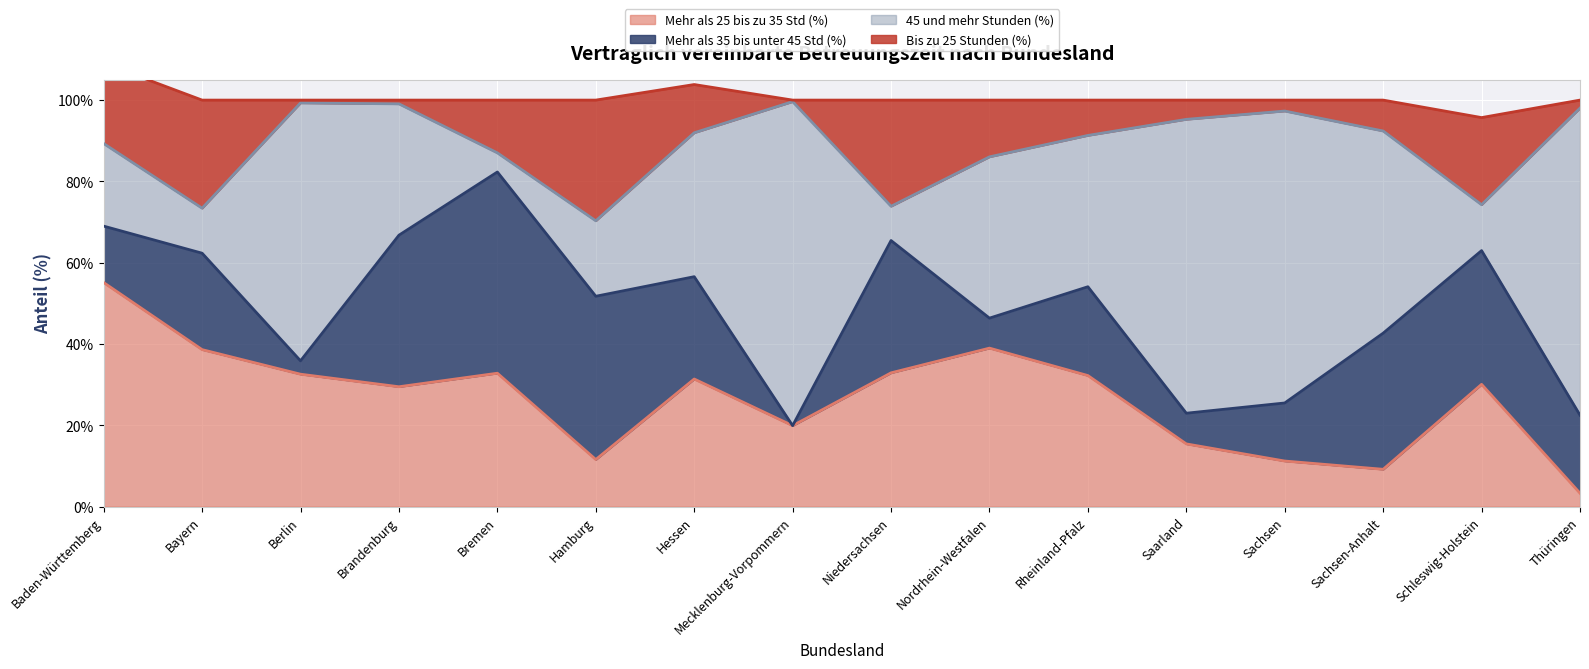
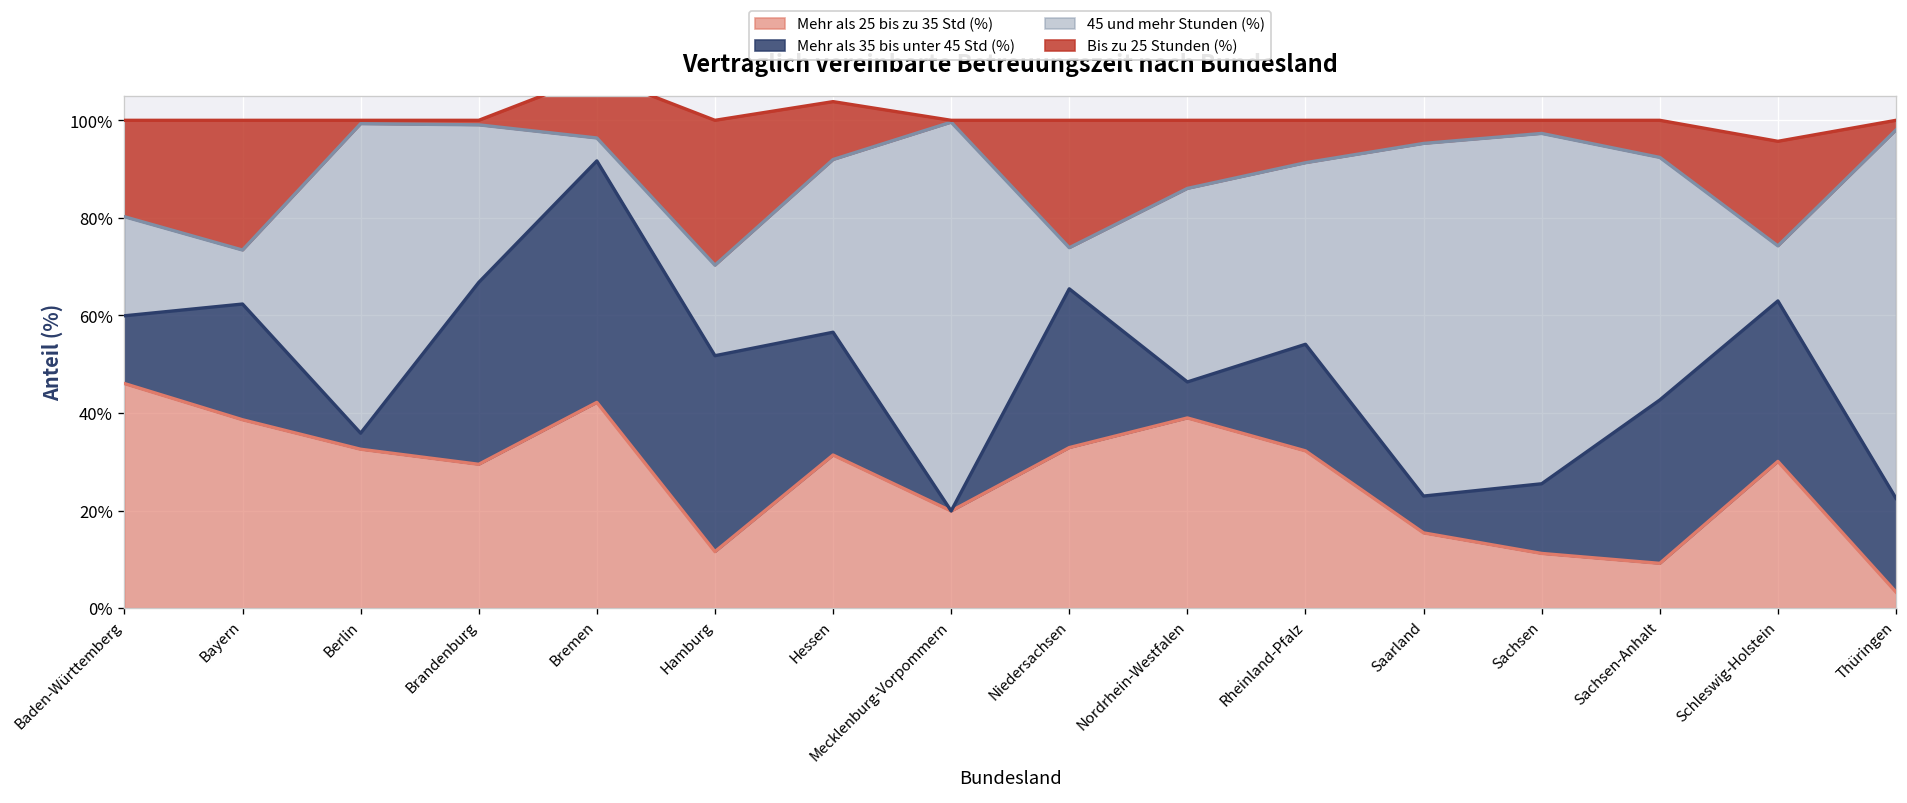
Mehr als 25 bis zu 35 Std (%), Baden-Württemberg: 55% -> 46%
Mehr als 25 bis zu 35 Std (%), Bremen: 33% -> 42%
